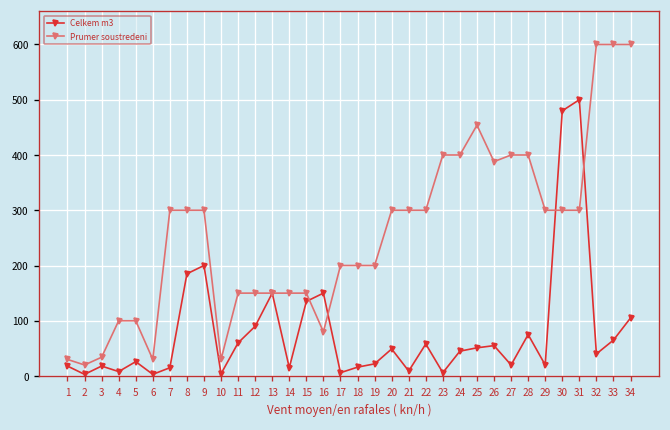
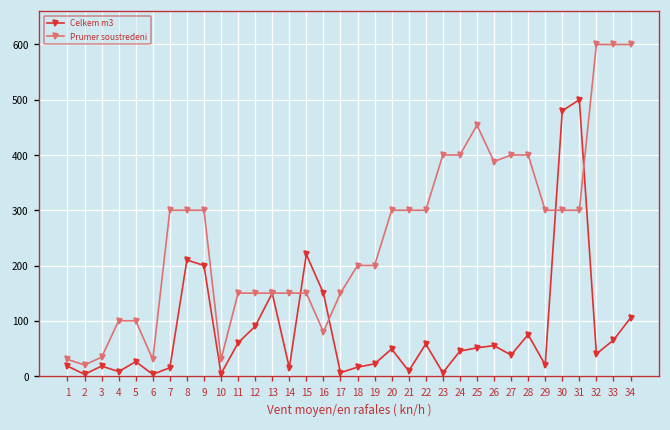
Celkem m3, 8: 190 -> 210
Celkem m3, 15: 140 -> 220
Prumer soustredeni, 17: 200 -> 150
Celkem m3, 27: 20 -> 40
